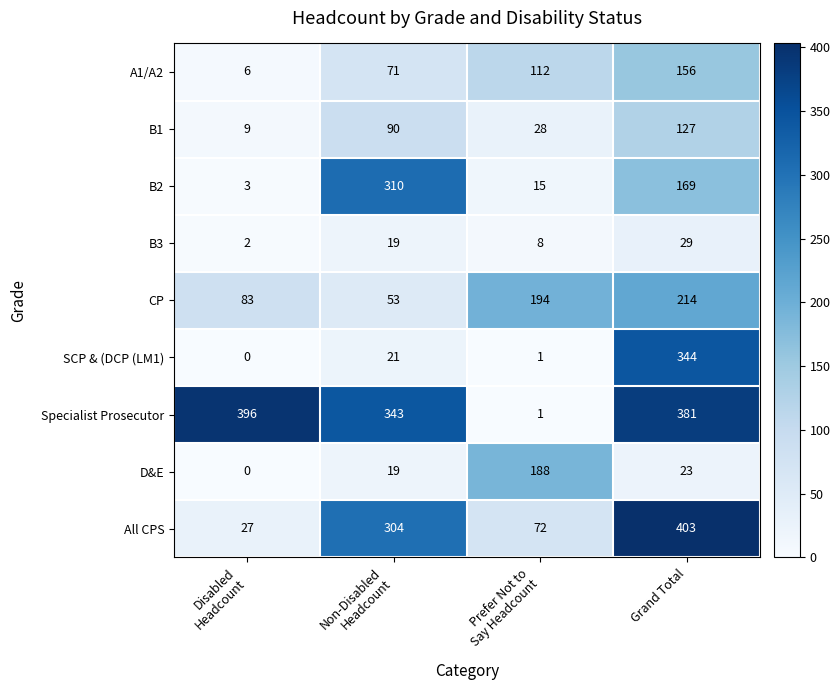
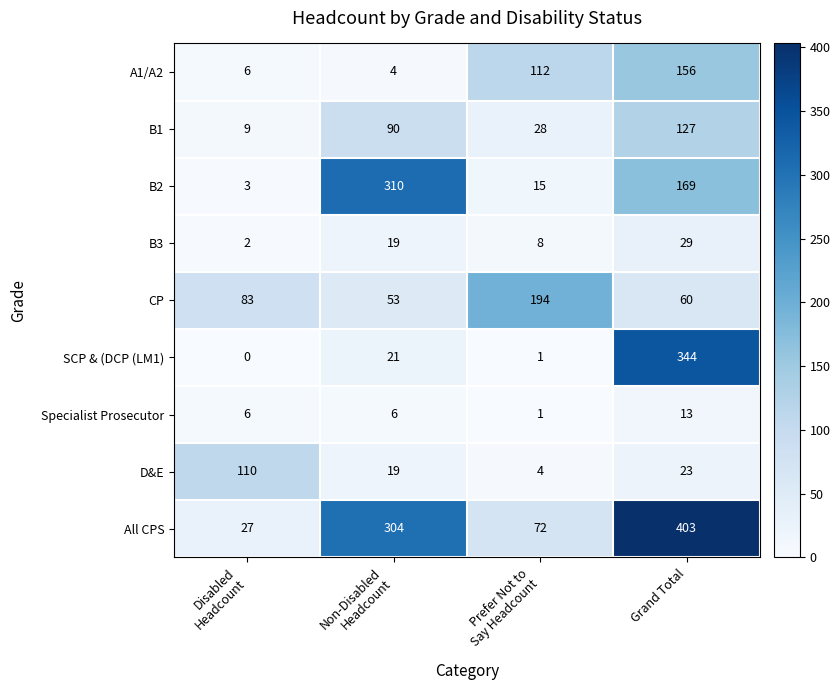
A1/A2, Non-Disabled Headcount: 71 -> 4
CP, Grand Total: 214 -> 60
Specialist Prosecutor, Disabled Headcount: 396 -> 6
Specialist Prosecutor, Non-Disabled Headcount: 343 -> 6
Specialist Prosecutor, Grand Total: 381 -> 13
D&E, Disabled Headcount: 0 -> 110
D&E, Prefer Not to Say Headcount: 188 -> 4
